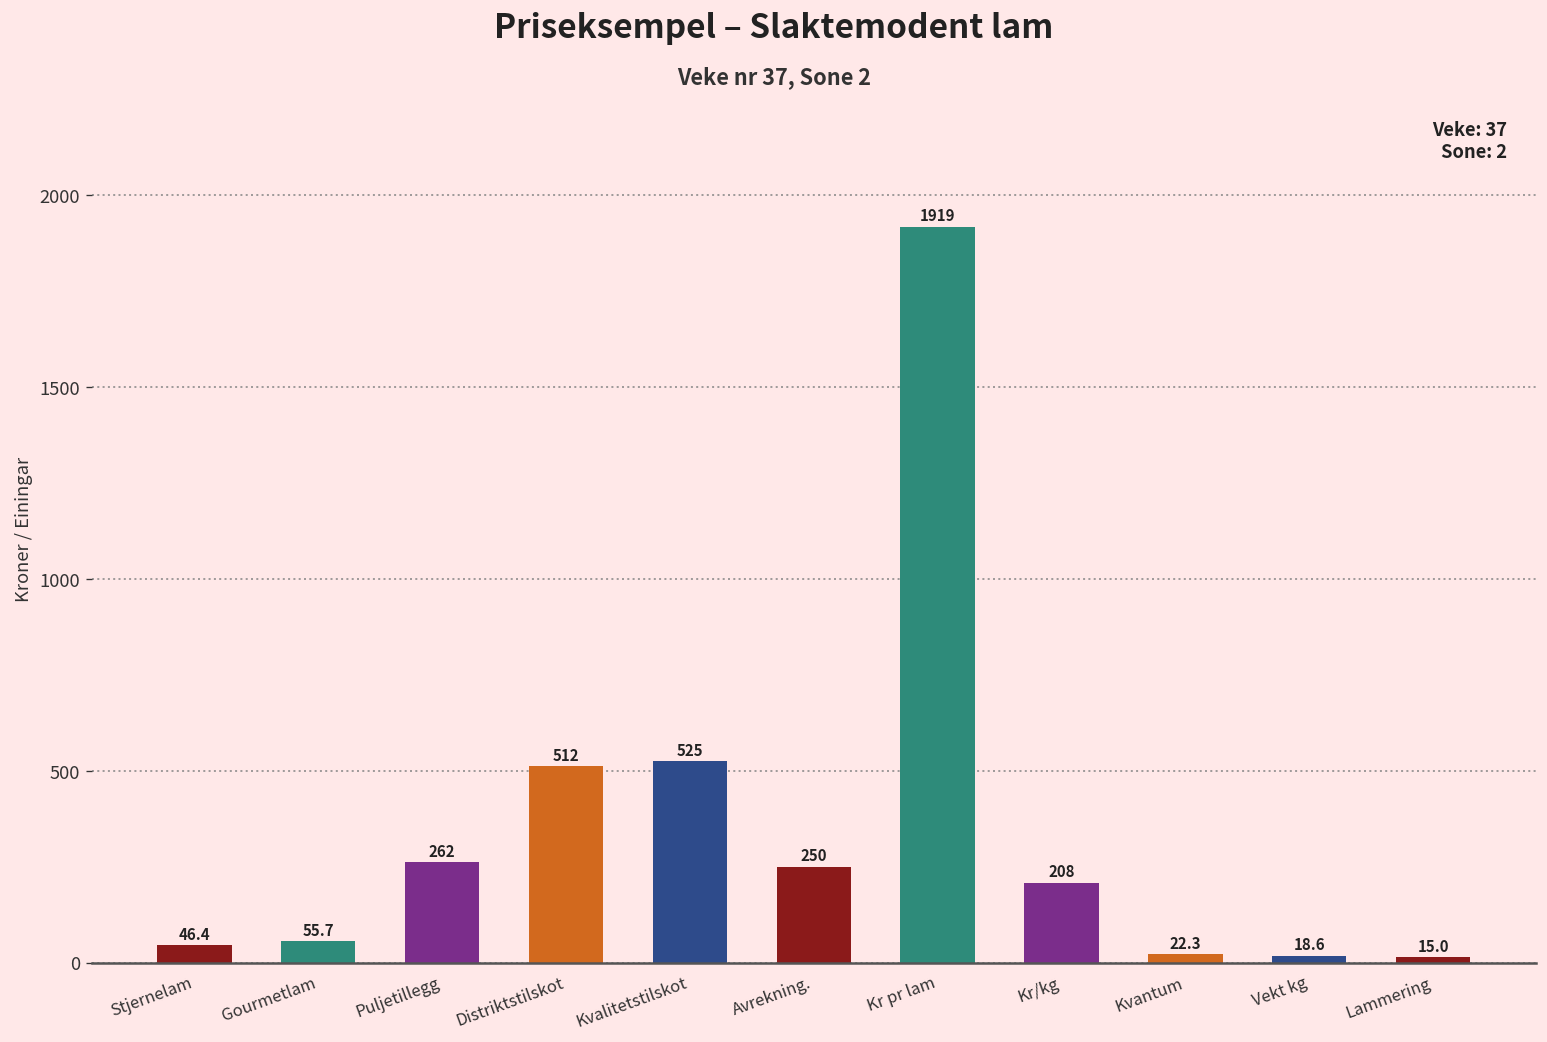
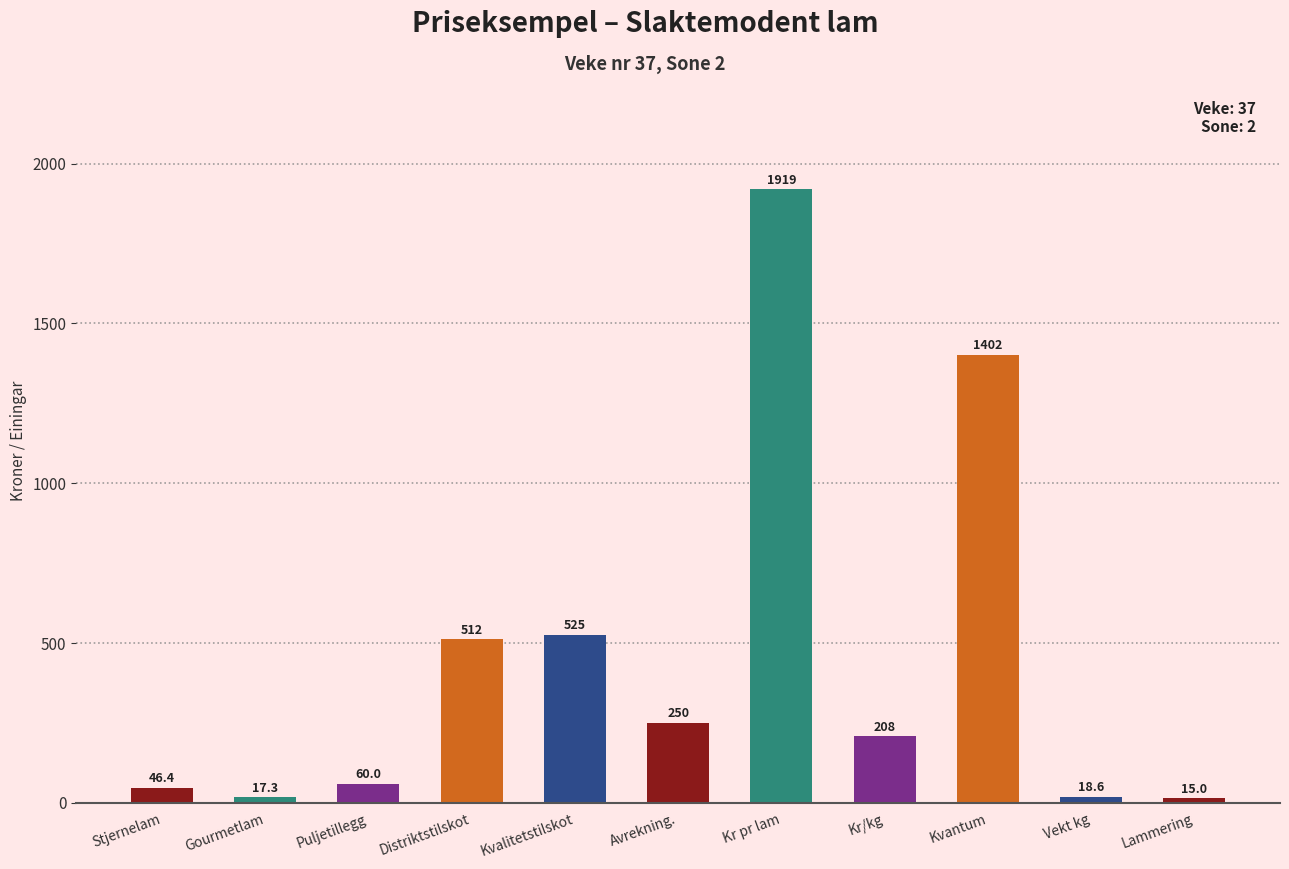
Gourmetlam: 55.7 -> 17.3
Puljetillegg: 262 -> 60.0
Kvantum: 22.3 -> 1402
